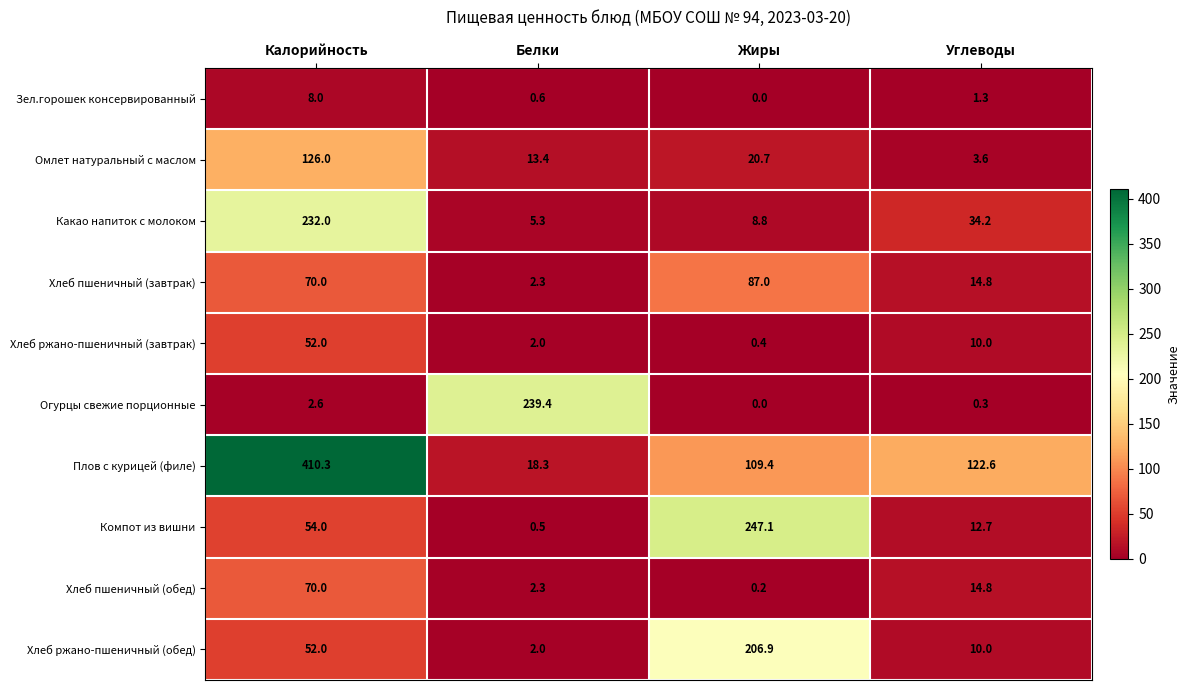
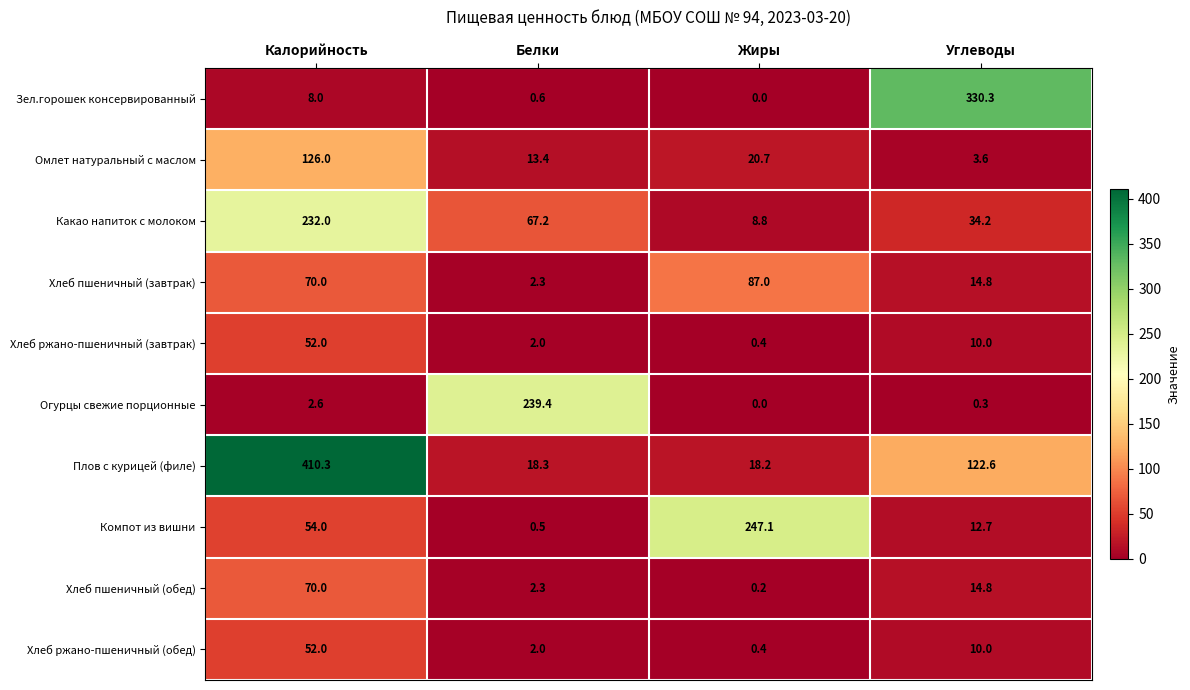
Зел.горошек консервированный, Углеводы: 1.3 -> 330.3
Какао напиток с молоком, Белки: 5.3 -> 67.2
Плов с курицей (филе), Жиры: 109.4 -> 18.2
Хлеб ржано-пшеничный (обед), Жиры: 206.9 -> 0.4
